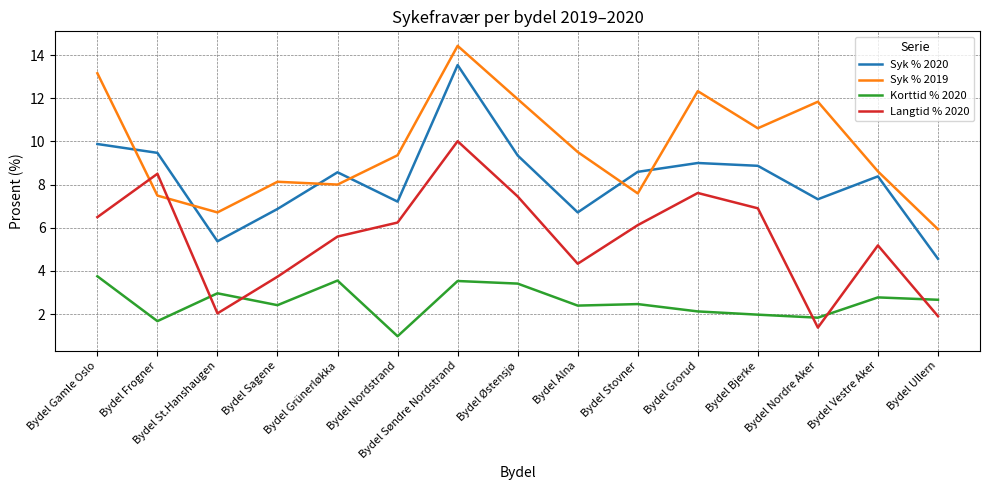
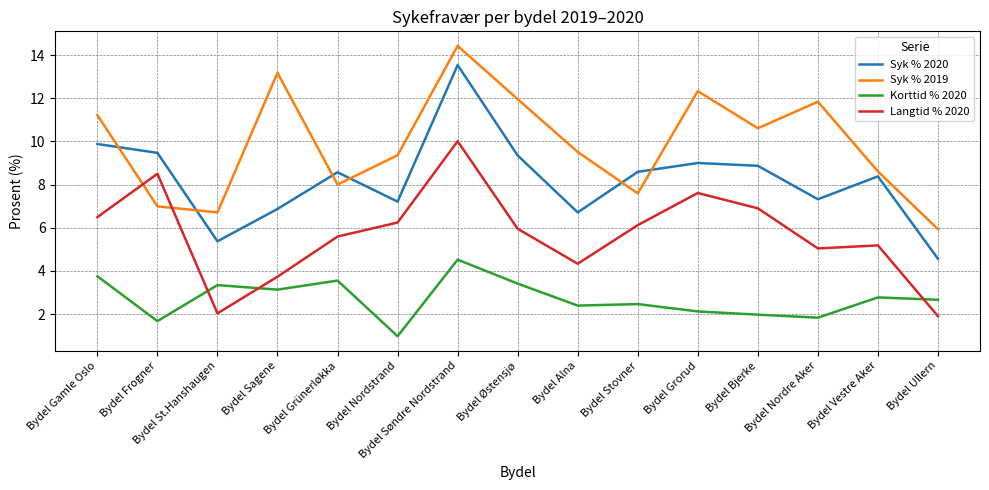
Syk % 2019, Bydel Gamle Oslo: 13.2 -> 11.2
Syk % 2019, Bydel Frogner: 7.5 -> 7.0
Korttid % 2020, Bydel St.Hanshaugen: 3.0 -> 3.3
Syk % 2019, Bydel Sagene: 8.1 -> 13.2
Korttid % 2020, Bydel Sagene: 2.4 -> 3.1
Korttid % 2020, Bydel Søndre Nordstrand: 3.5 -> 4.5
Langtid % 2020, Bydel Østensjø: 7.5 -> 6.0
Langtid % 2020, Bydel Nordre Aker: 1.4 -> 5.0
